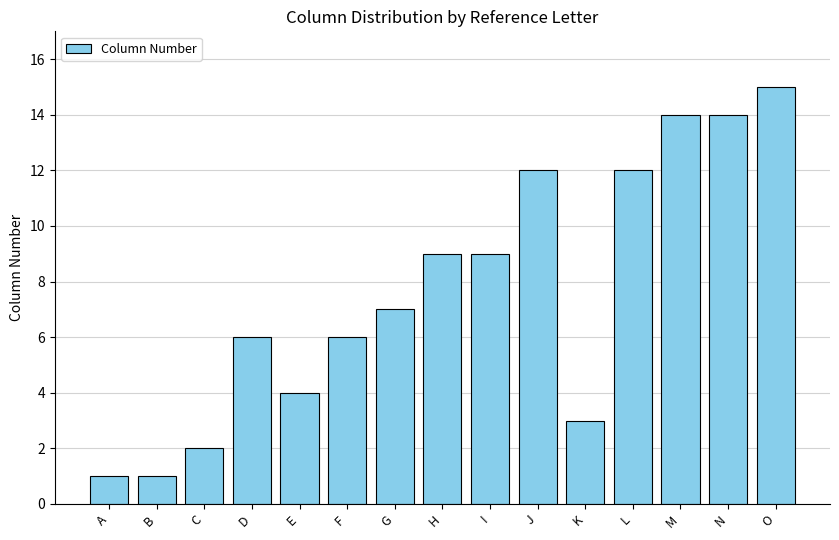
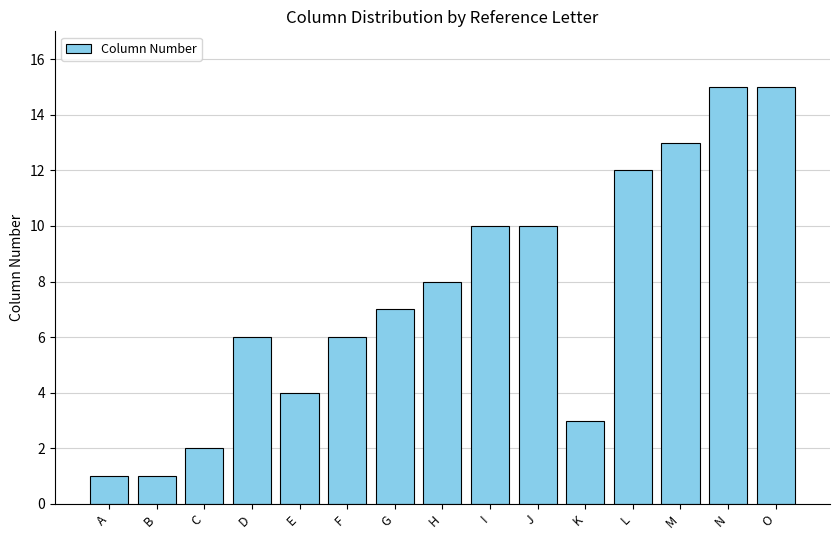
H: 9 -> 8
I: 9 -> 10
J: 12 -> 10
M: 14 -> 13
N: 14 -> 15
